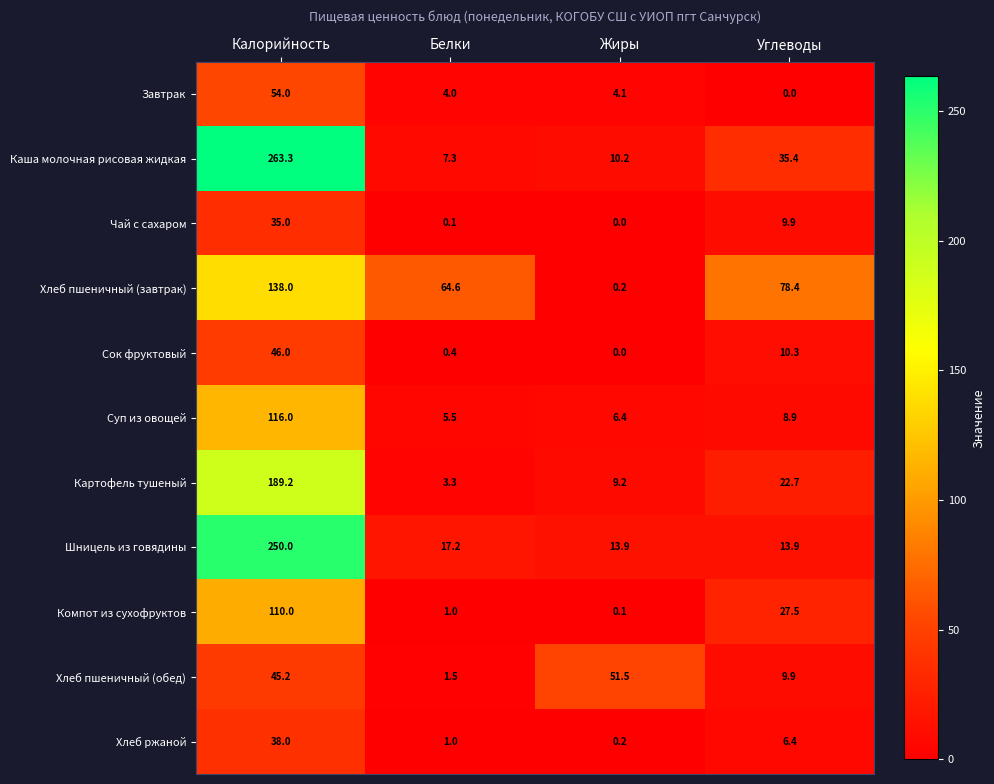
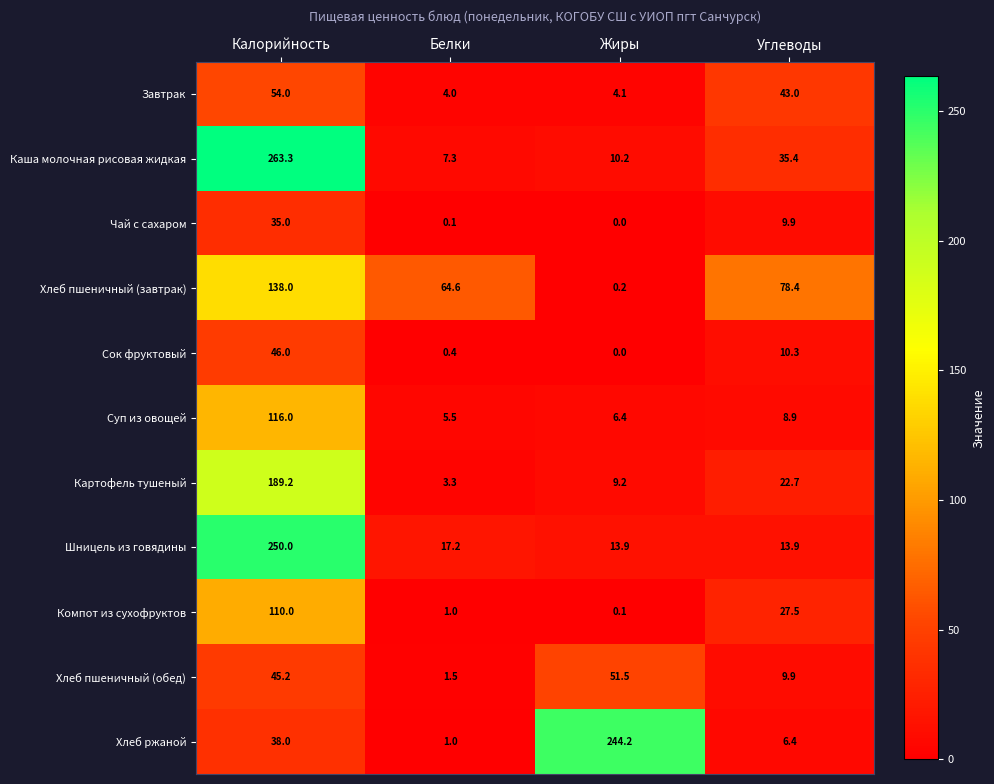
Завтрак, Углеводы: 0.0 -> 43.0
Хлеб ржаной, Жиры: 0.2 -> 244.2
